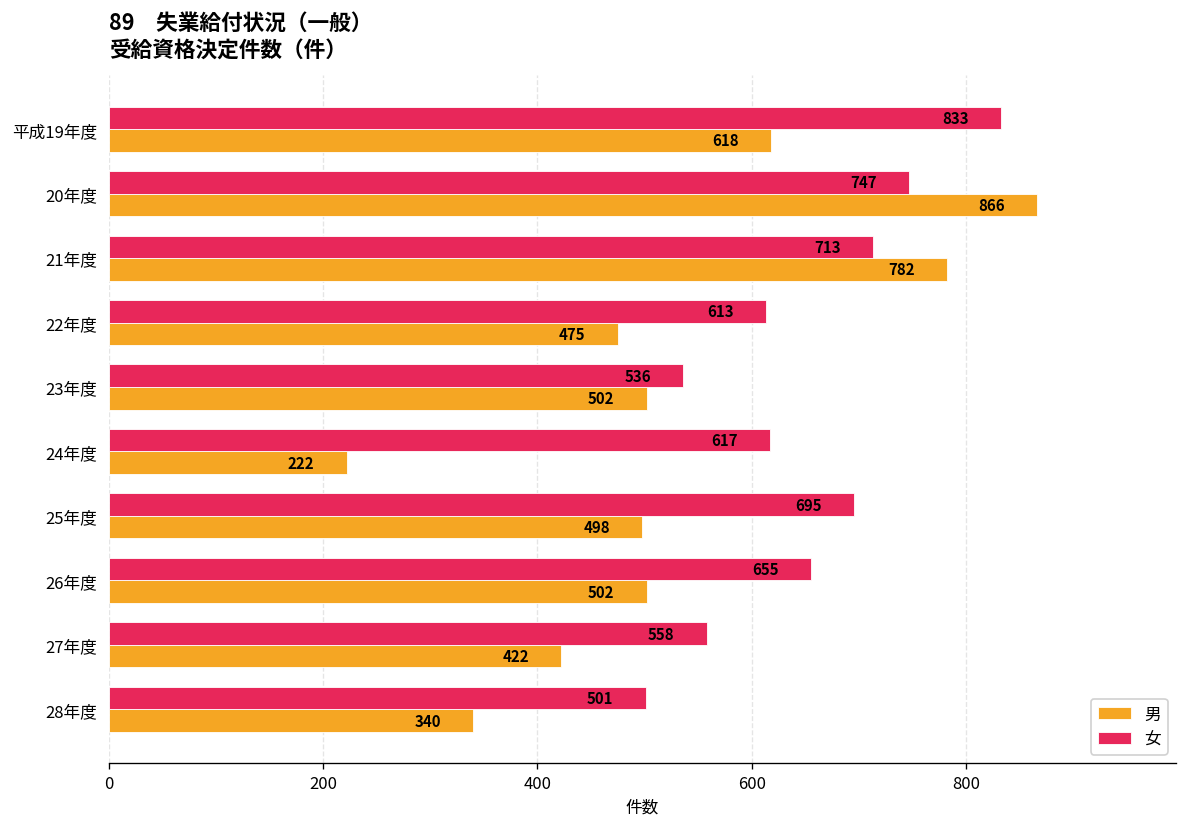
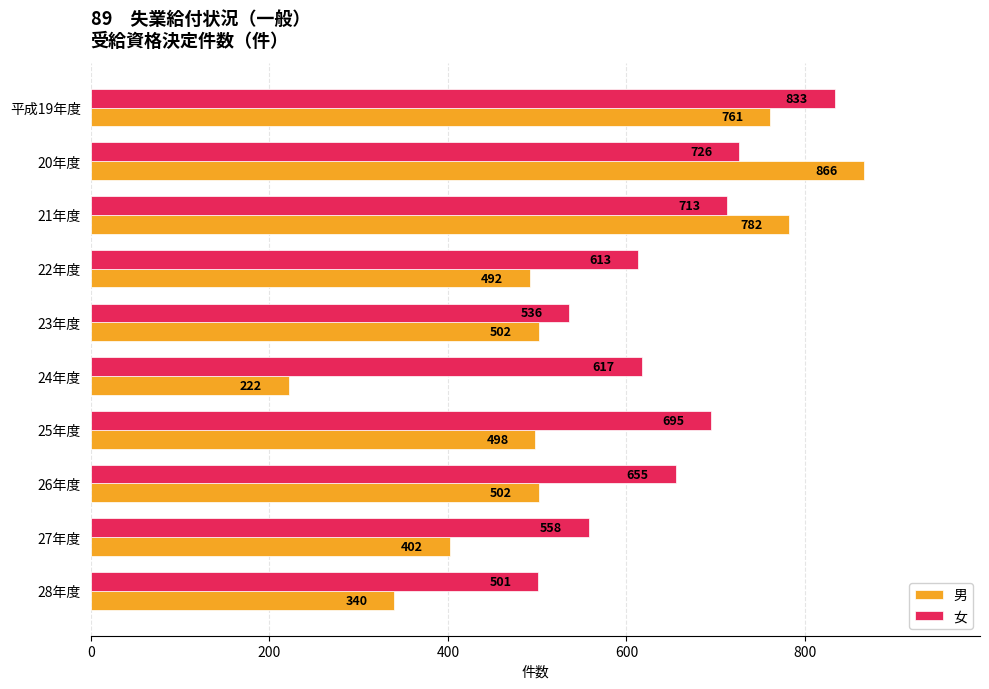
男, 平成19年度: 618 -> 761
女, 20年度: 747 -> 726
男, 22年度: 475 -> 492
男, 27年度: 422 -> 402
